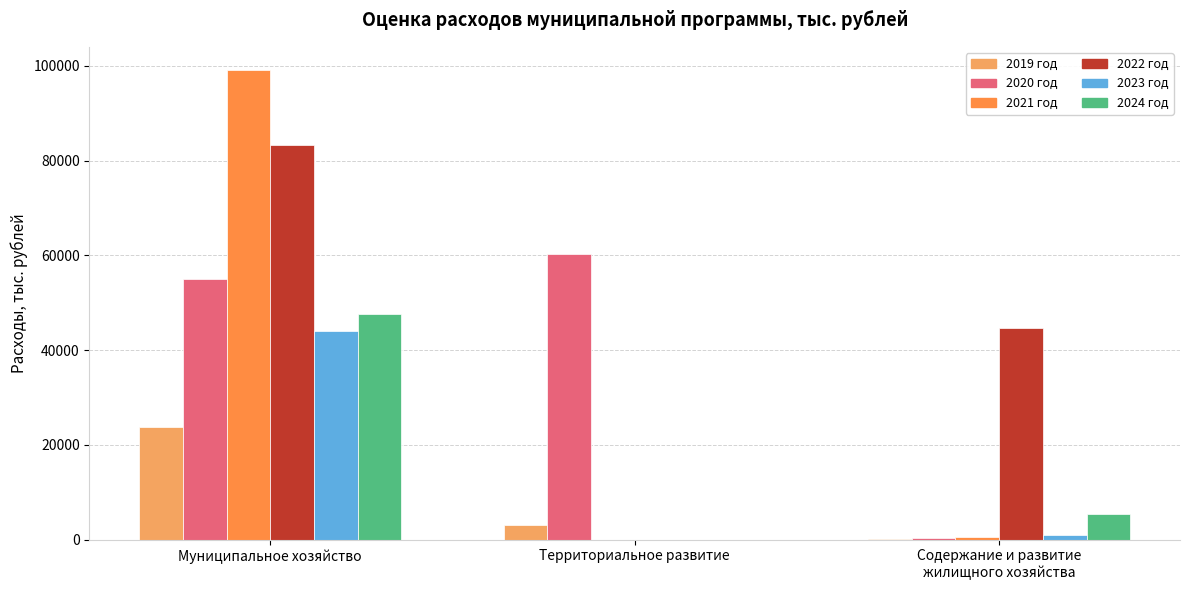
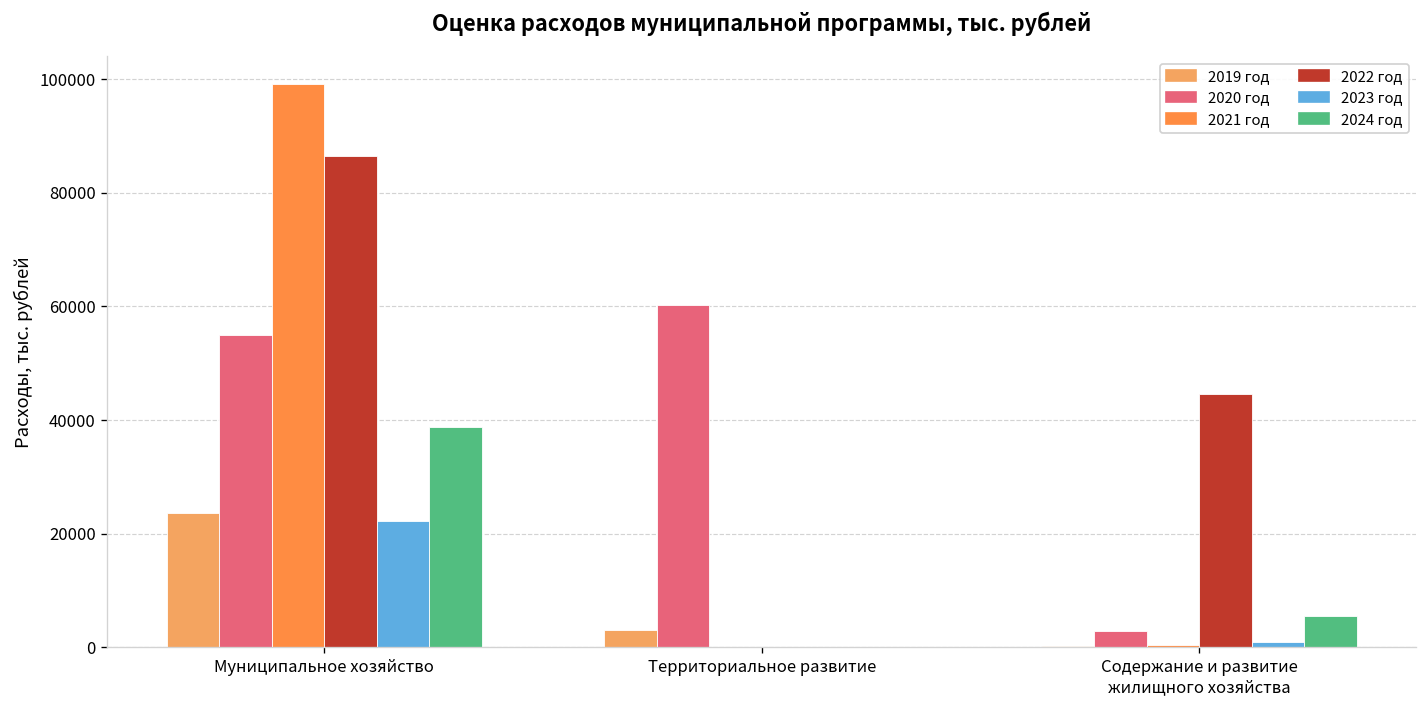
2022 год, Муниципальное хозяйство: 83000 -> 86000
2023 год, Муниципальное хозяйство: 44000 -> 22000
2024 год, Муниципальное хозяйство: 48000 -> 39000
2020 год, Содержание и развитие жилищного хозяйства: 0 -> 3000
